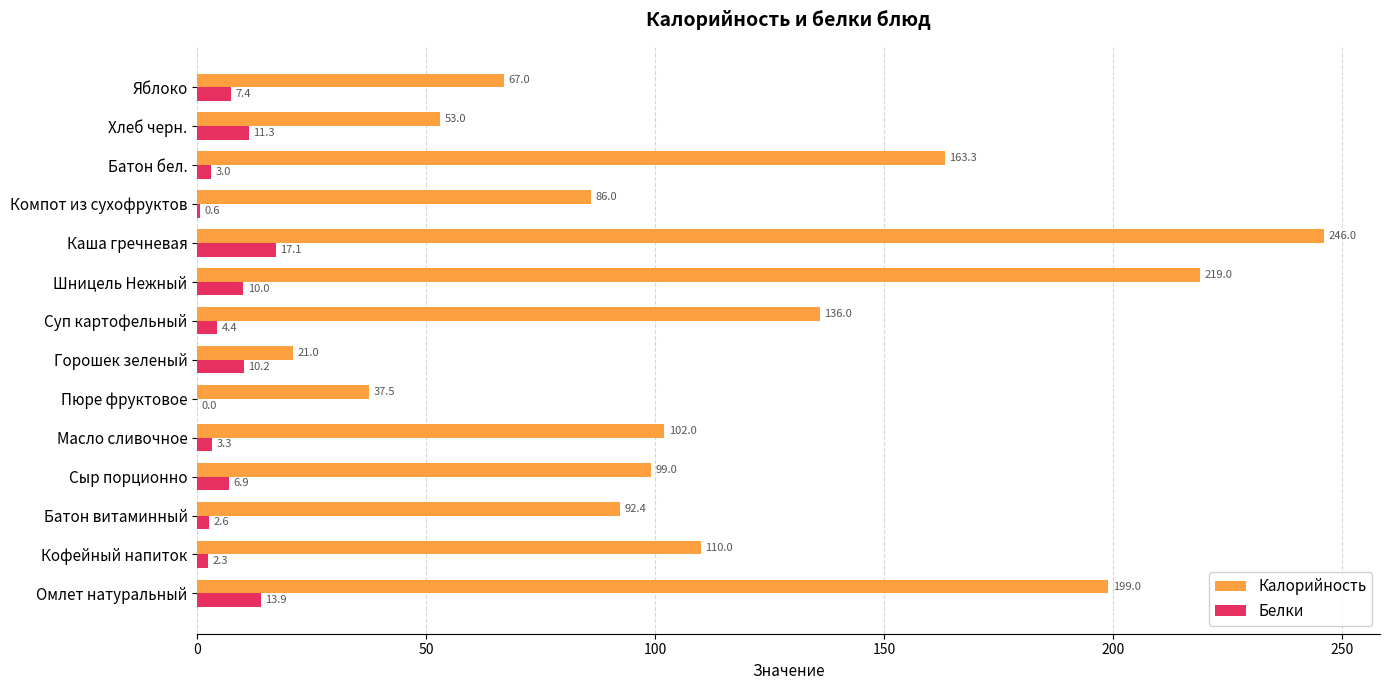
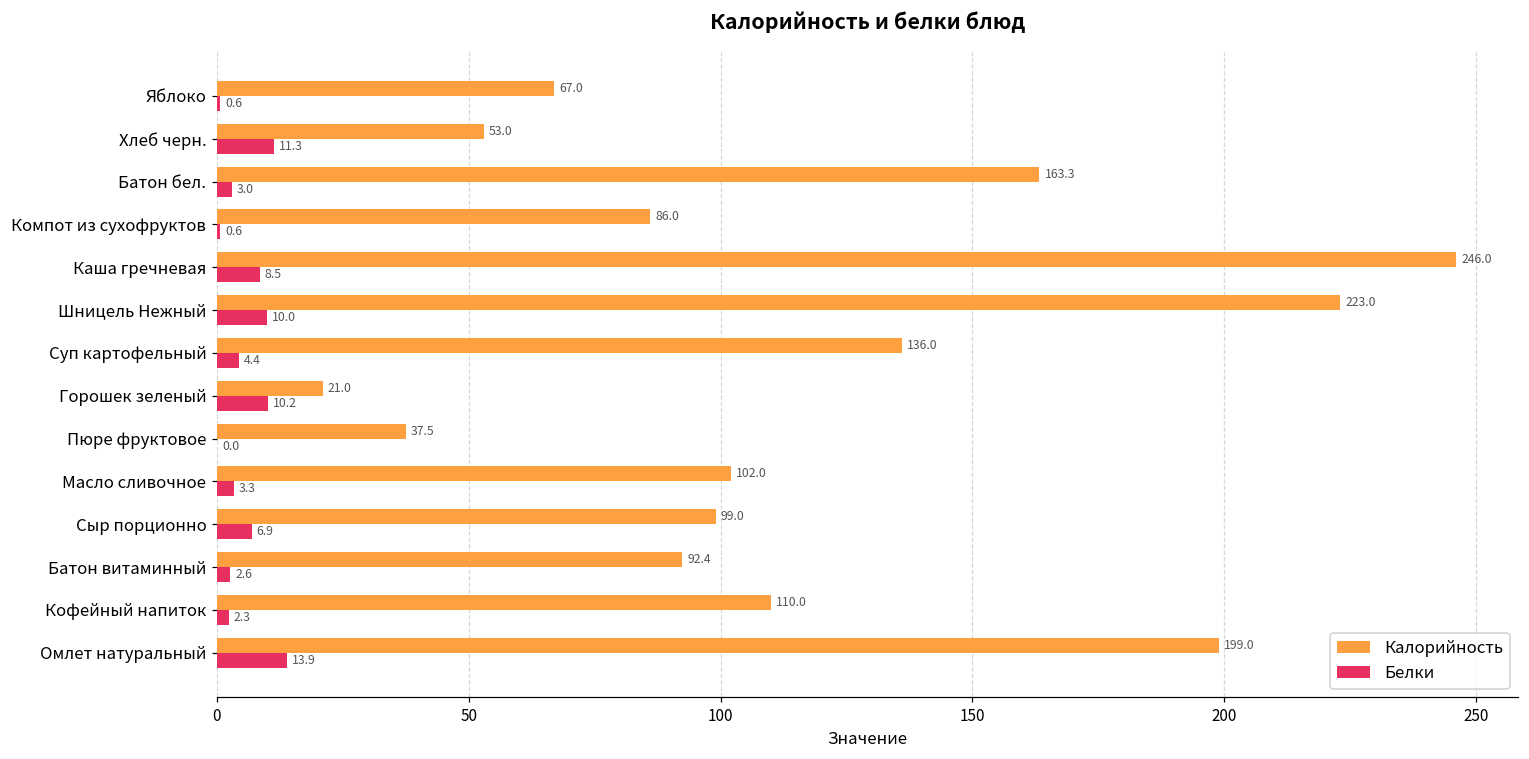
Белки, Яблоко: 7.4 -> 0.6
Белки, Каша гречневая: 17.1 -> 8.5
Калорийность, Шницель Нежный: 219.0 -> 223.0
